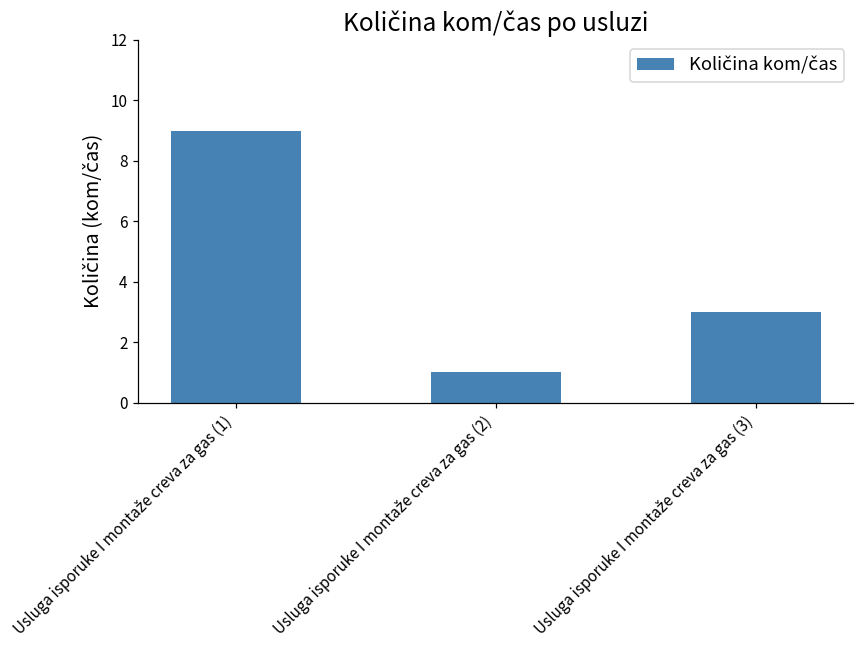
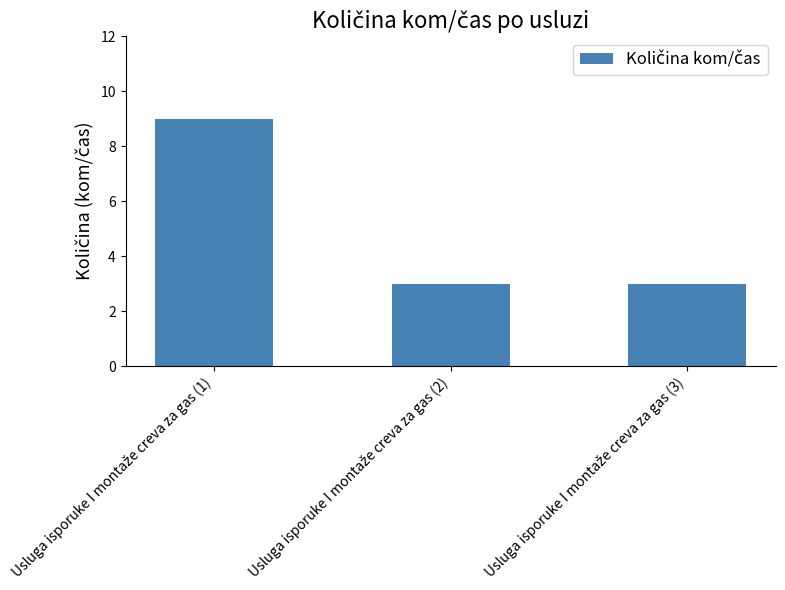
Usluga isporuke I montaže creva za gas (2): 1 -> 3
